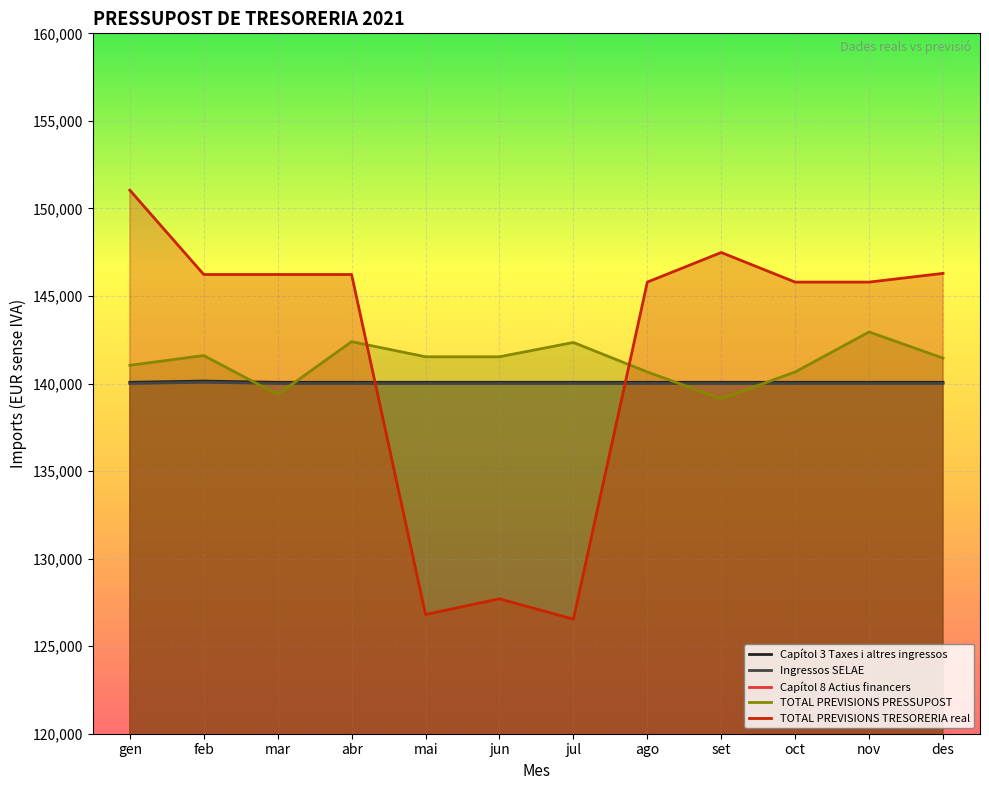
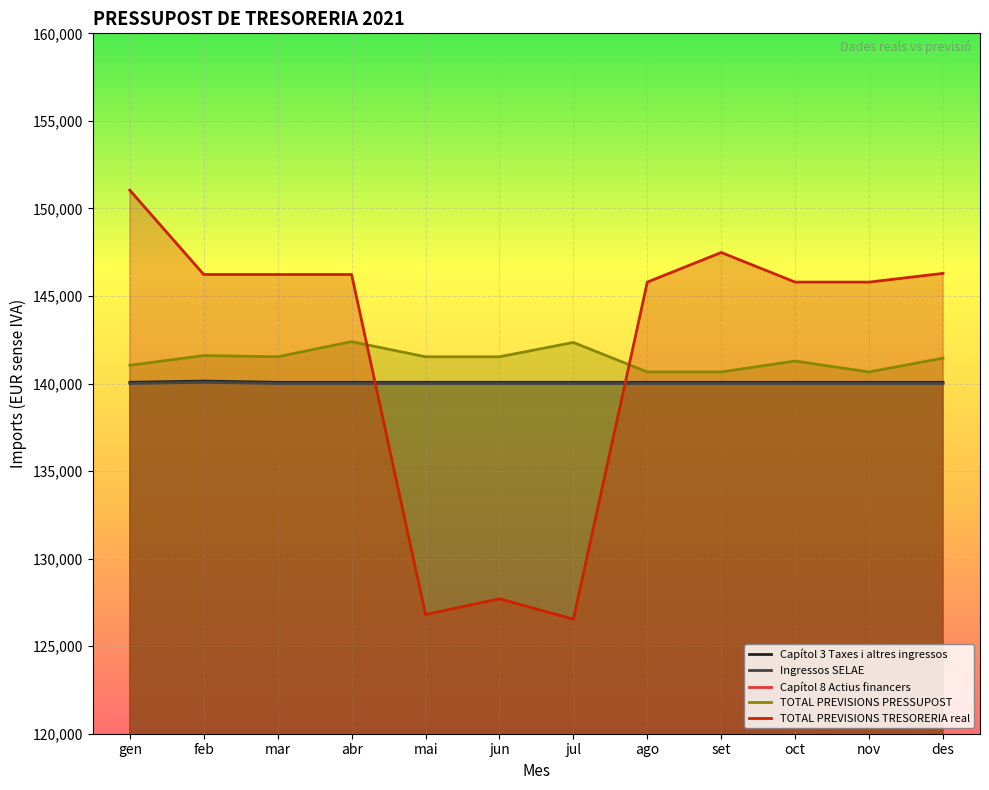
TOTAL PREVISIONS PRESSUPOST, mar: 139,400 -> 141,500
TOTAL PREVISIONS PRESSUPOST, set: 139,100 -> 140,700
TOTAL PREVISIONS PRESSUPOST, oct: 140,700 -> 141,300
TOTAL PREVISIONS PRESSUPOST, nov: 142,900 -> 140,700
